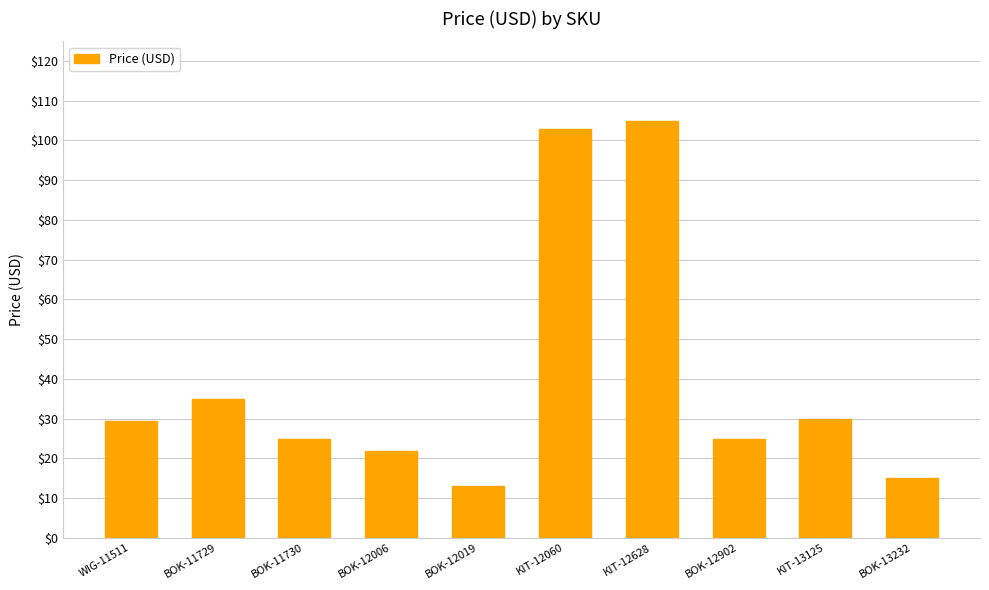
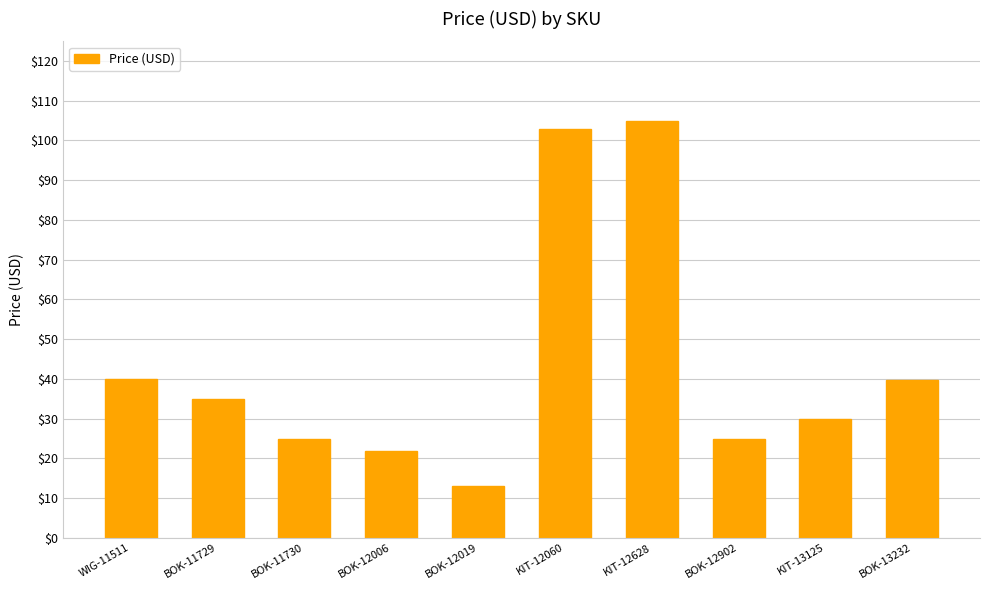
WIG-11511: $29 -> $40
BOK-13232: $15 -> $40
